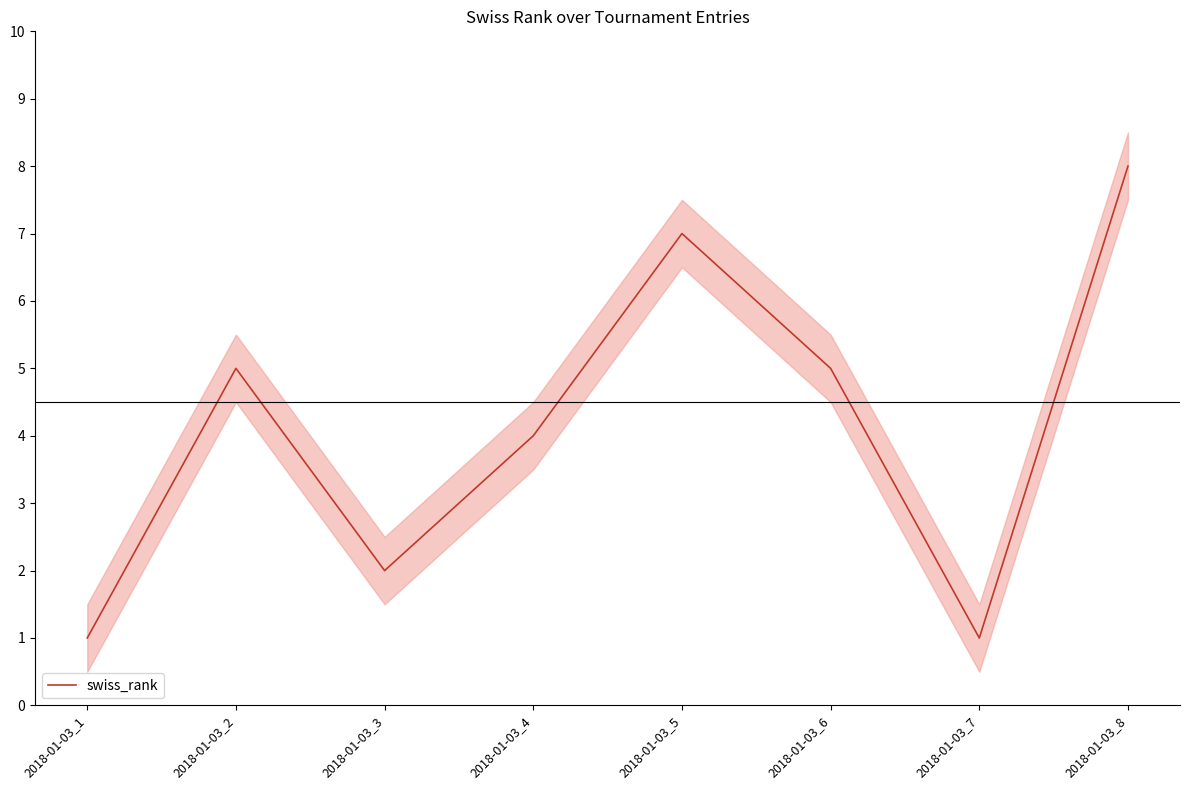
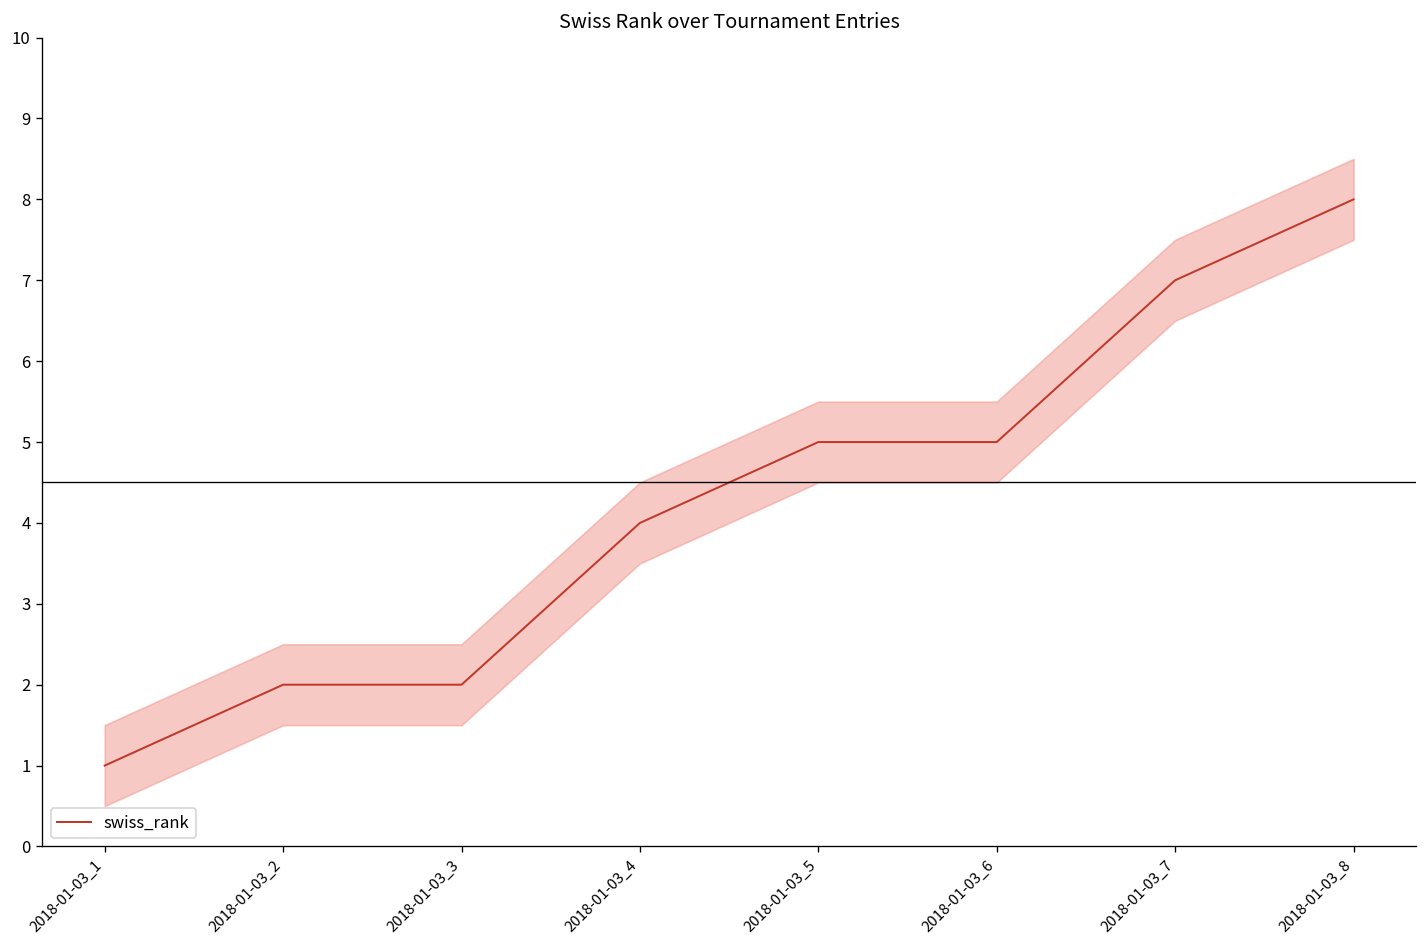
swiss_rank, 2018-01-03_2: 5 -> 2
swiss_rank, 2018-01-03_5: 7 -> 5
swiss_rank, 2018-01-03_7: 1 -> 7
